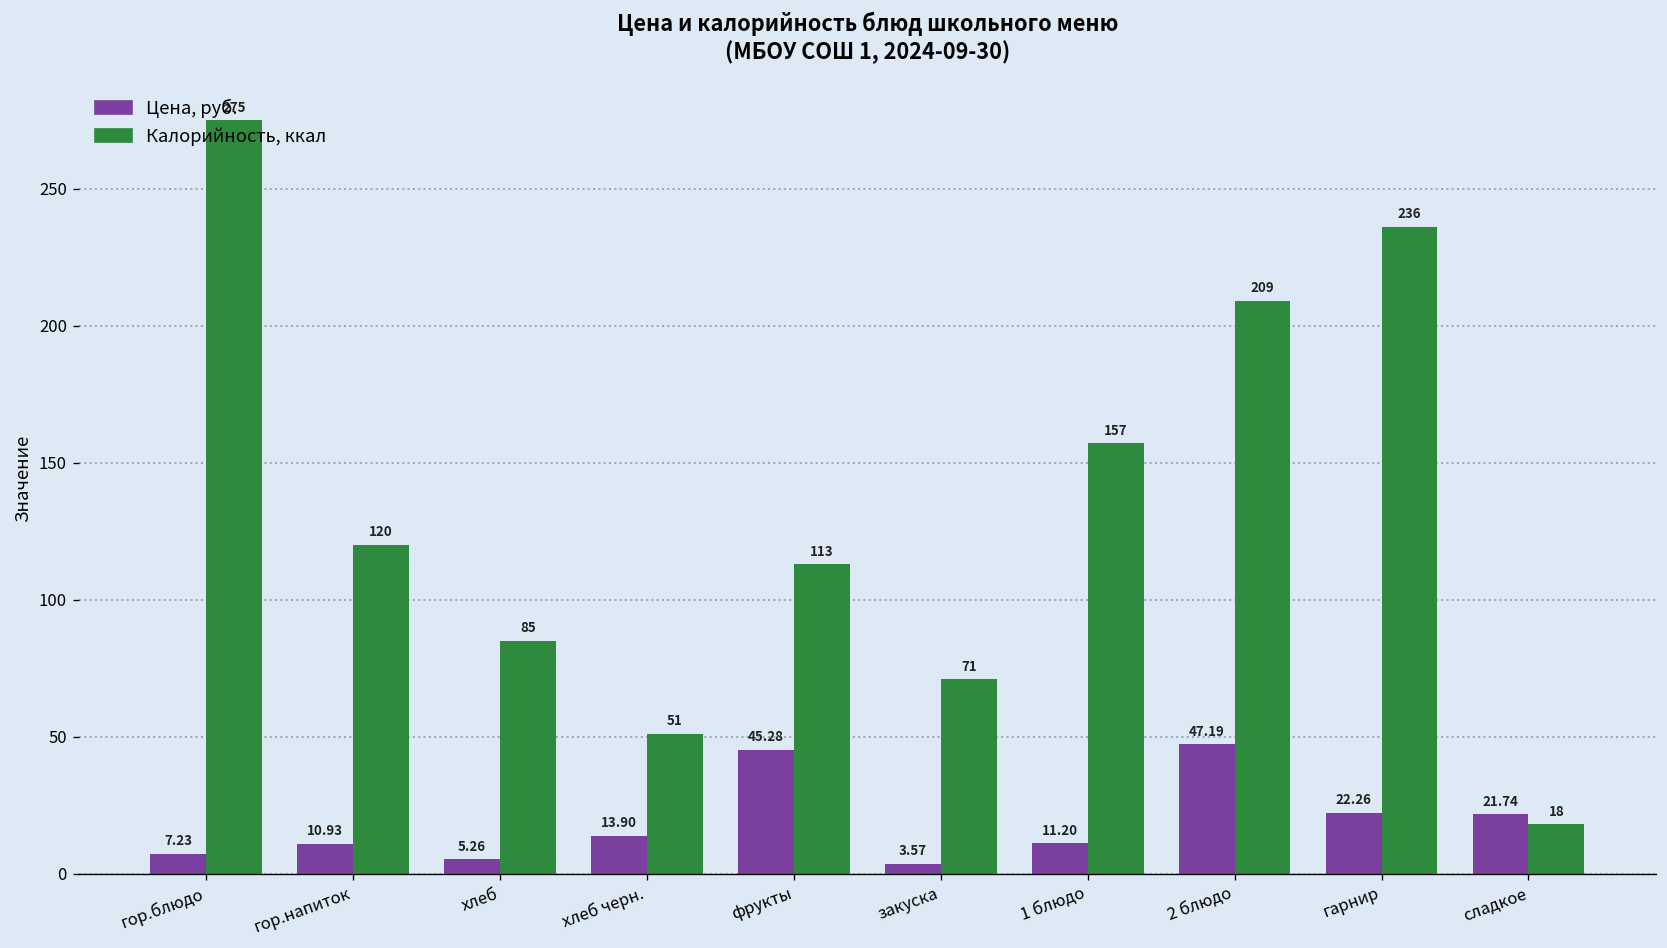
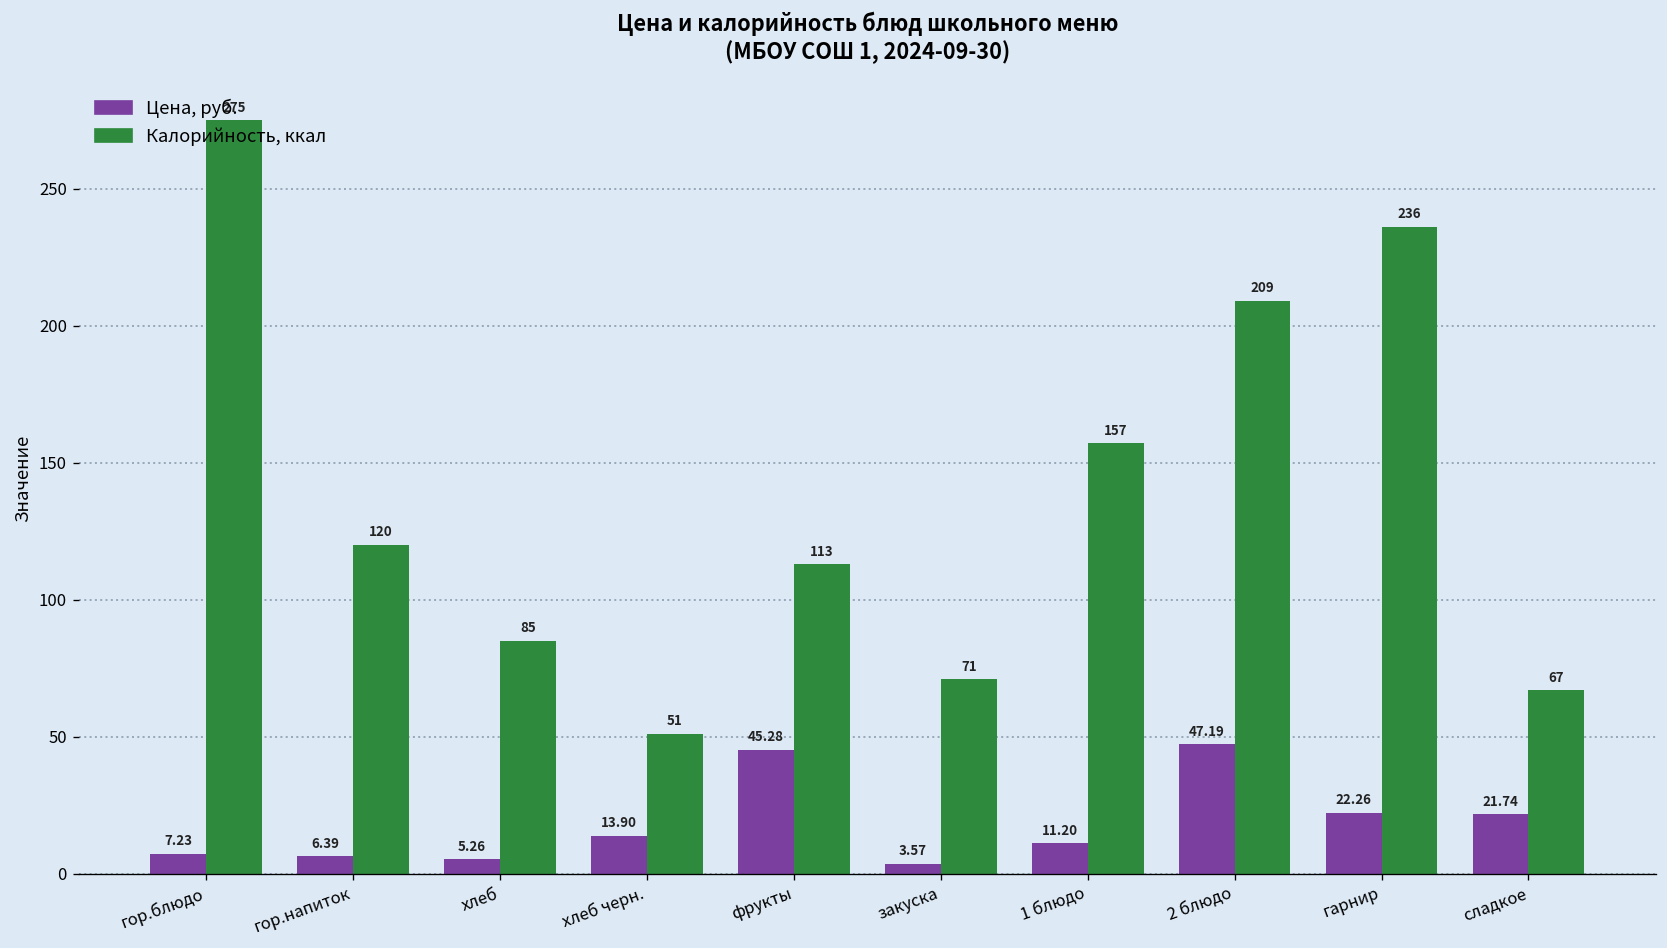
Цена, руб., гор.напиток: 10.93 -> 6.39
Калорийность, ккал, сладкое: 18 -> 67
